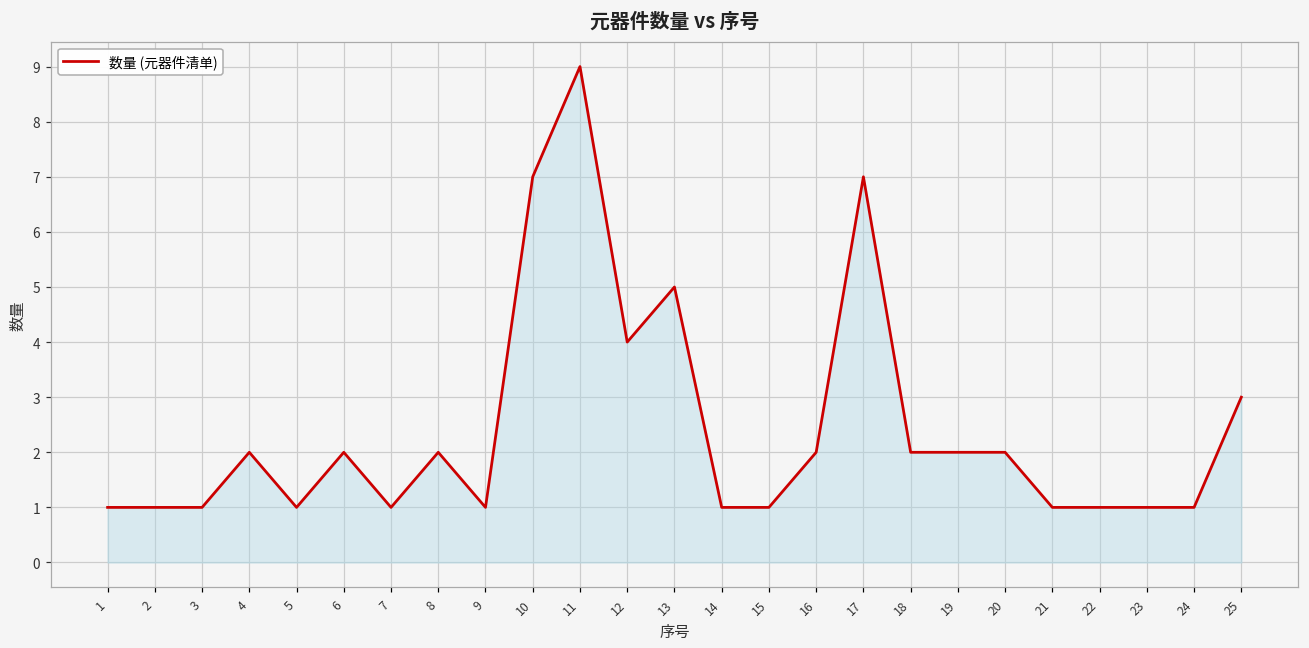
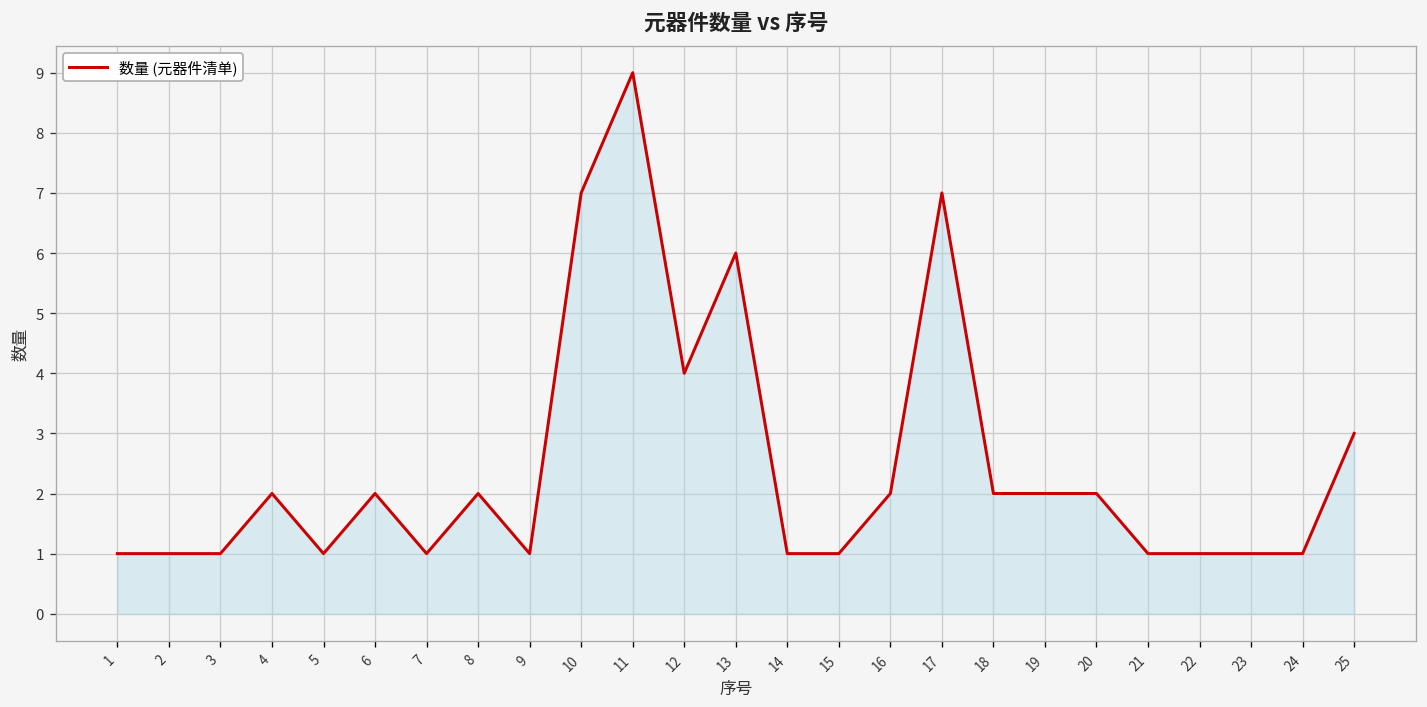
13: 5 -> 6
